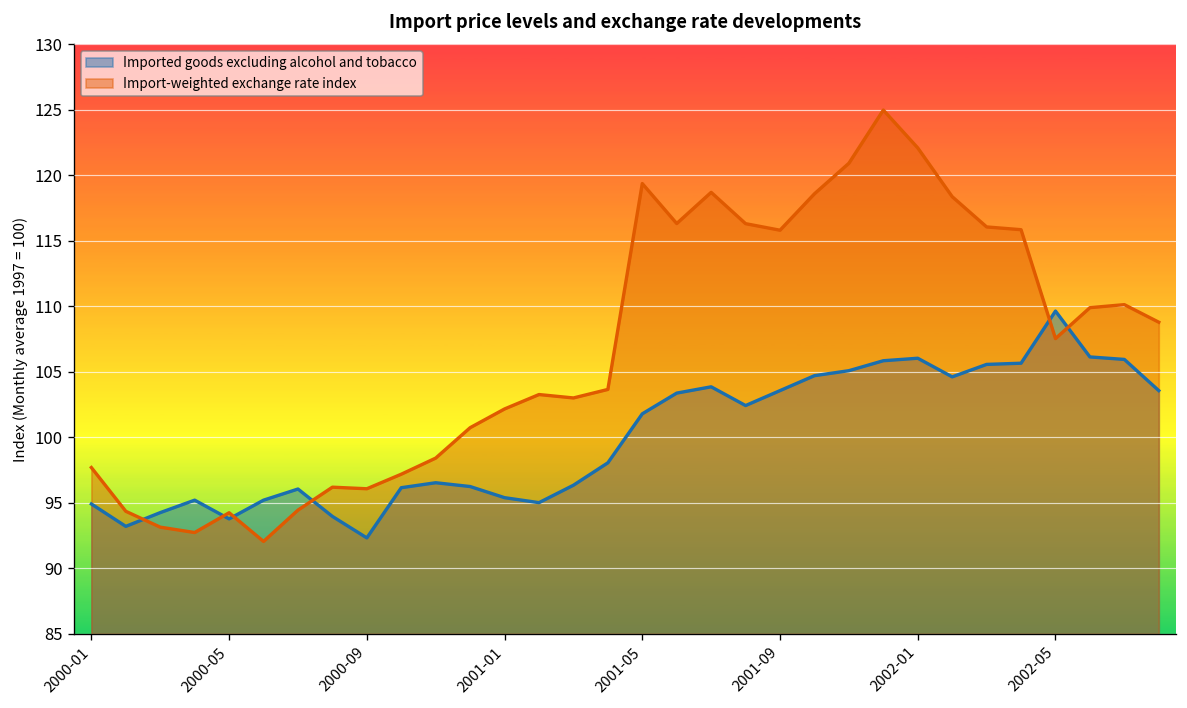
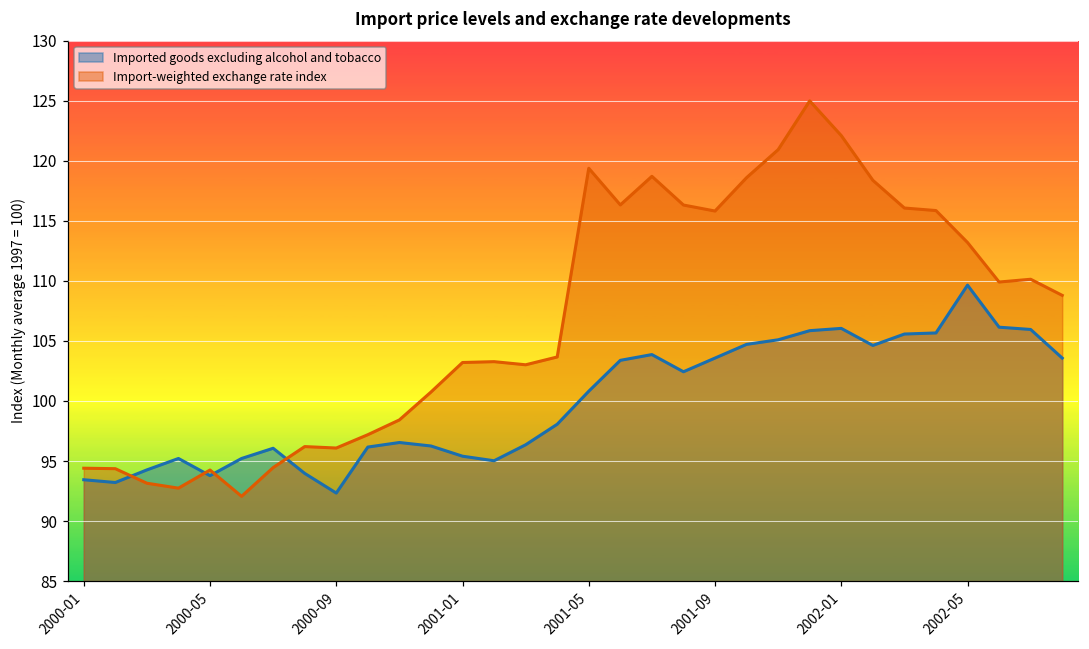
Imported goods excluding alcohol and tobacco, 2000-01: 94.9 -> 93.4
Import-weighted exchange rate index, 2000-01: 97.7 -> 94.4
Import-weighted exchange rate index, 2001-01: 102.2 -> 103.2
Imported goods excluding alcohol and tobacco, 2001-05: 101.8 -> 100.8
Import-weighted exchange rate index, 2002-05: 107.5 -> 113.2
